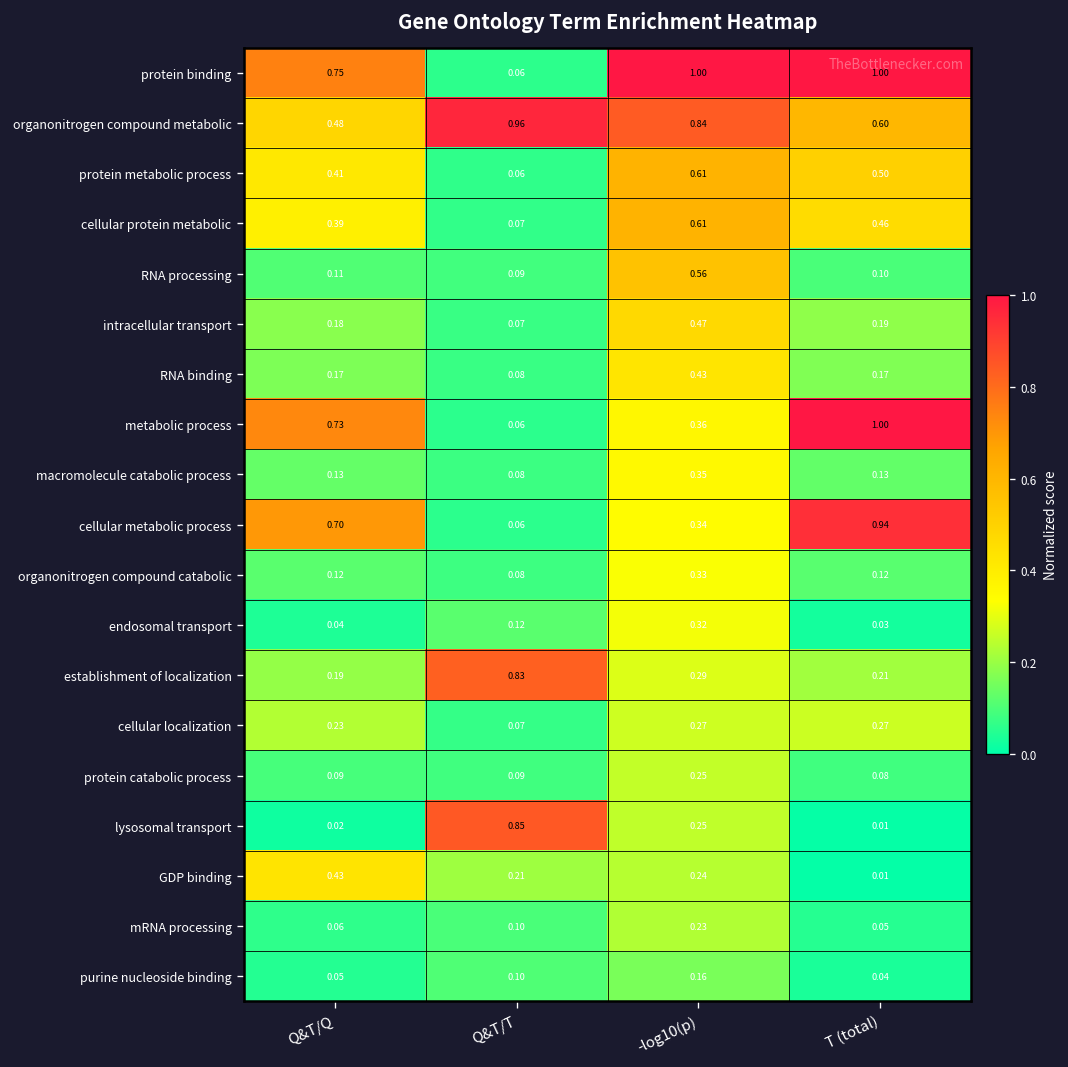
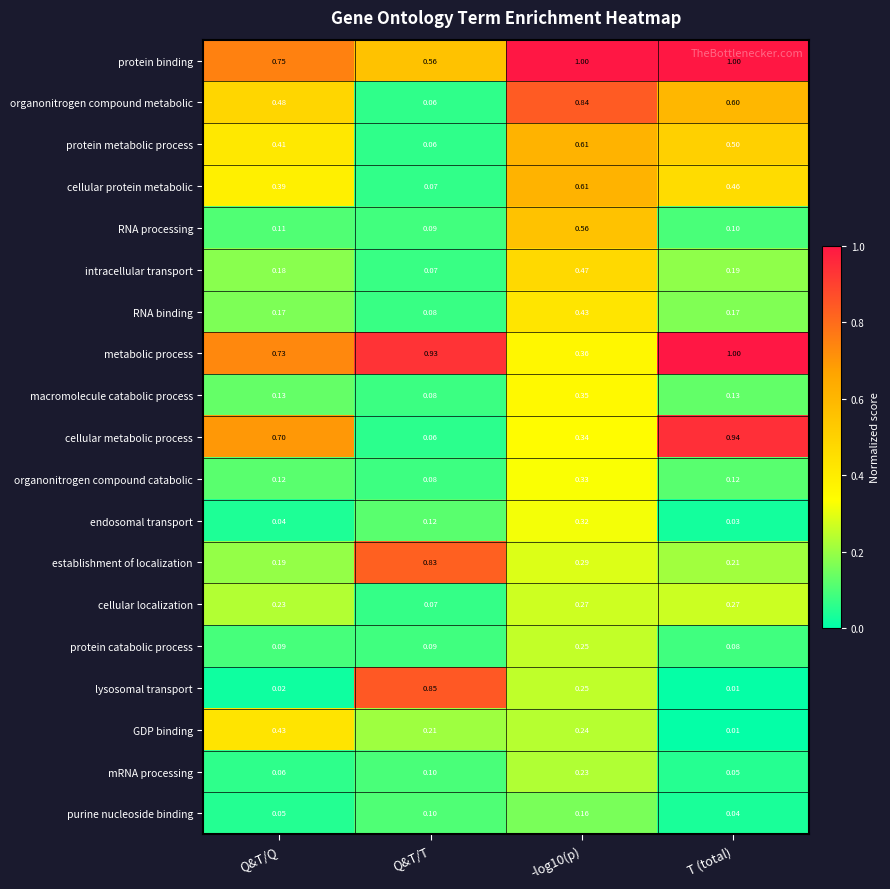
protein binding, Q&T/T: 0.06 -> 0.56
organonitrogen compound metabolic, Q&T/T: 0.96 -> 0.06
metabolic process, Q&T/T: 0.06 -> 0.93
